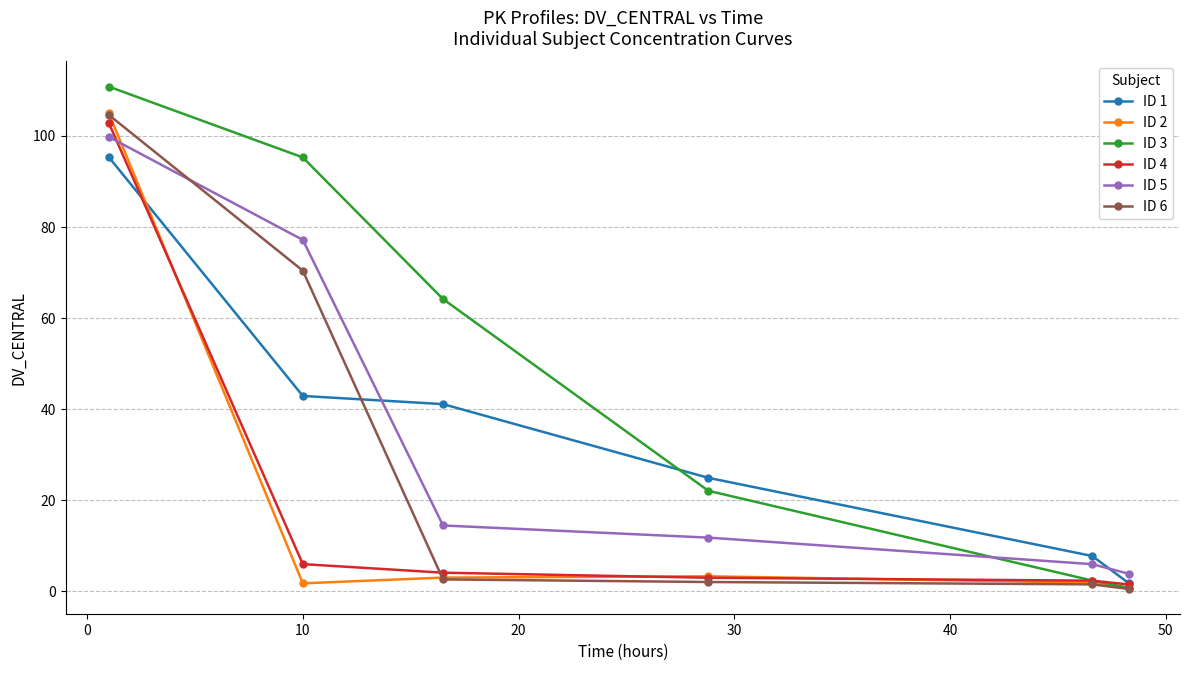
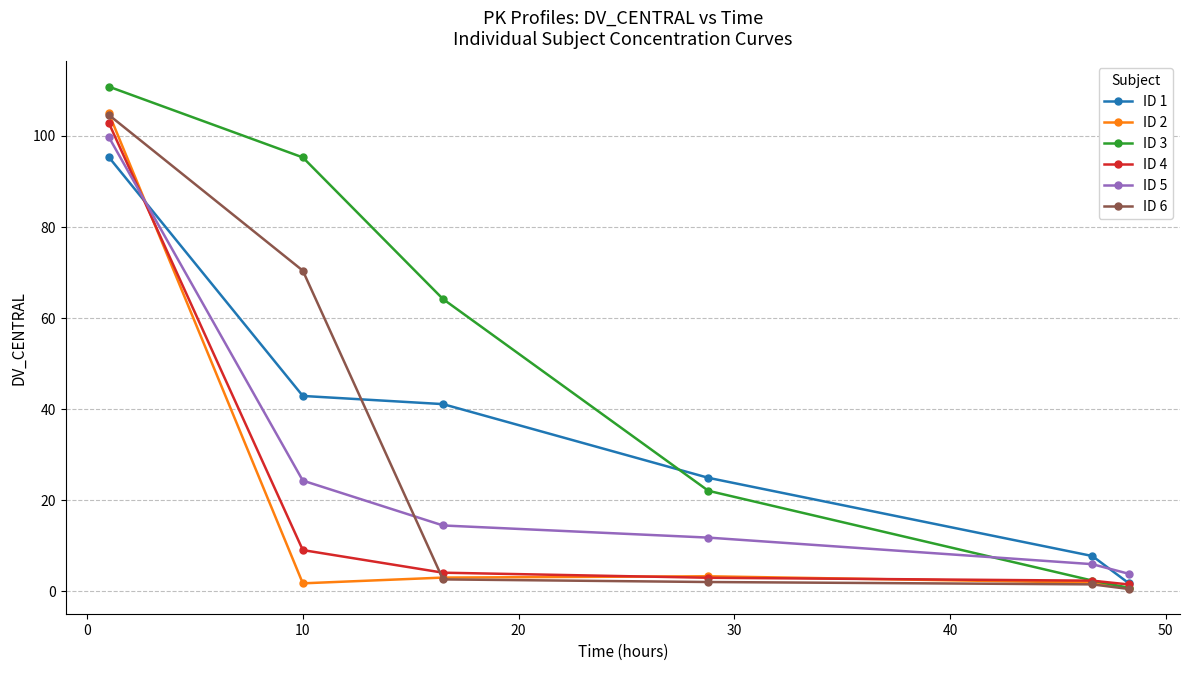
ID 4, 10: 6 -> 9
ID 5, 10: 77 -> 24
